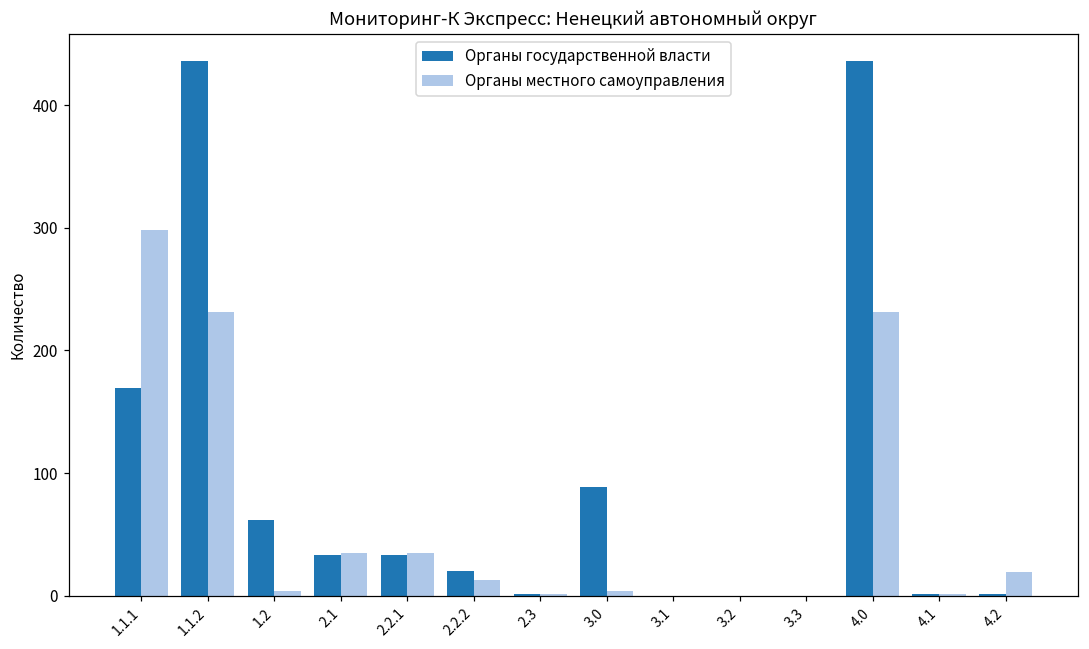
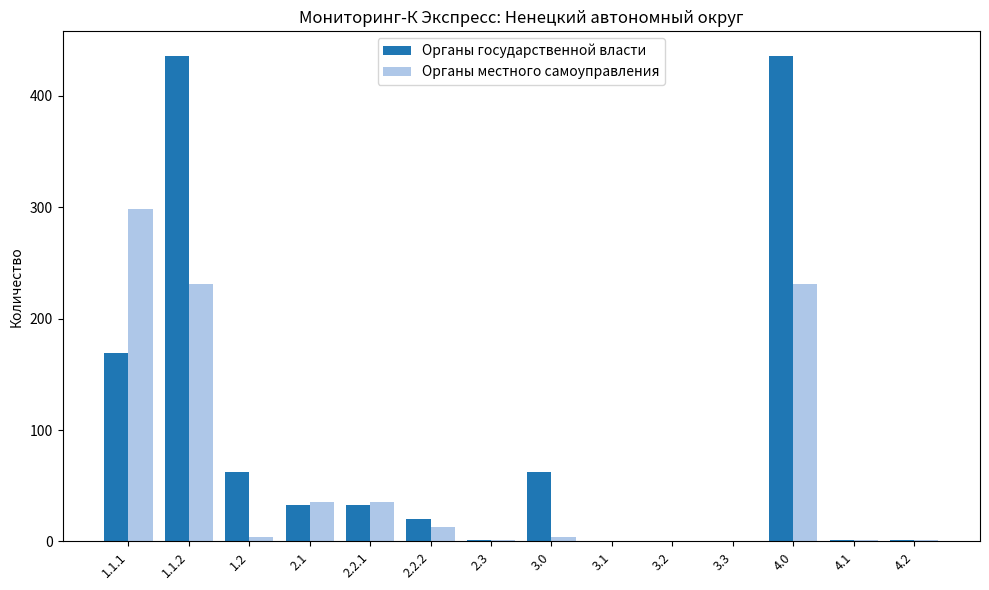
Органы государственной власти, 3.0: 89 -> 62
Органы местного самоуправления, 4.2: 19 -> 1
